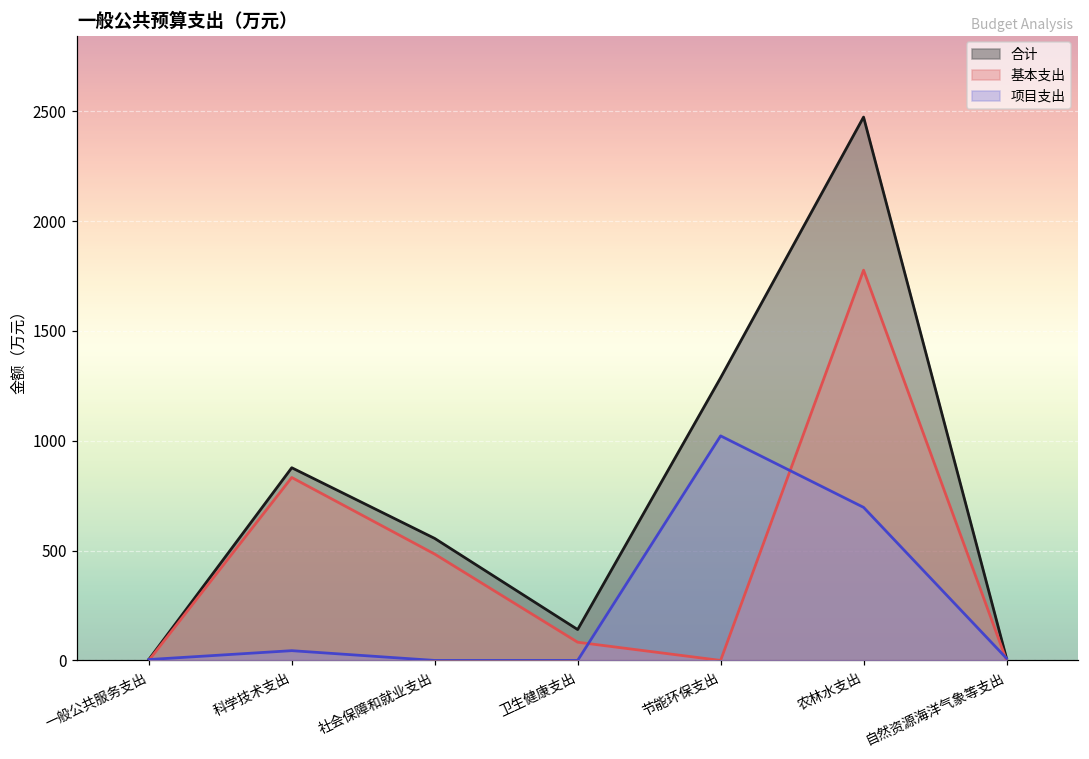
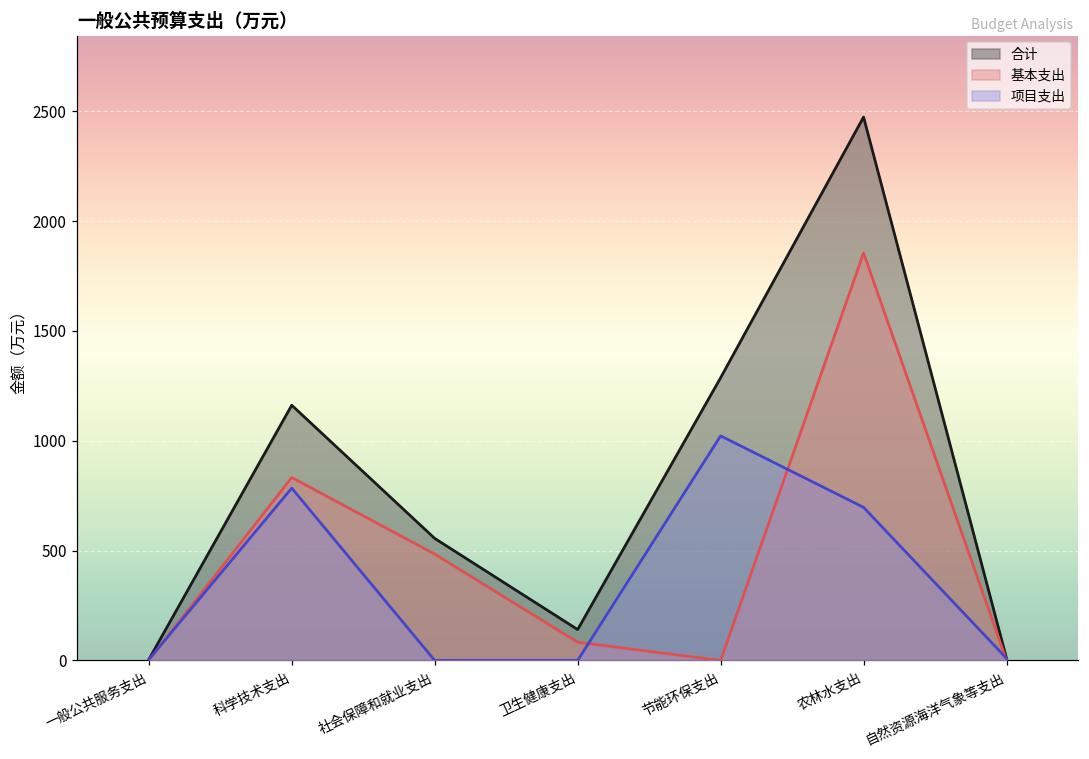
合计, 科学技术支出: 880 -> 1160
项目支出, 科学技术支出: 40 -> 780
基本支出, 农林水支出: 1780 -> 1850
